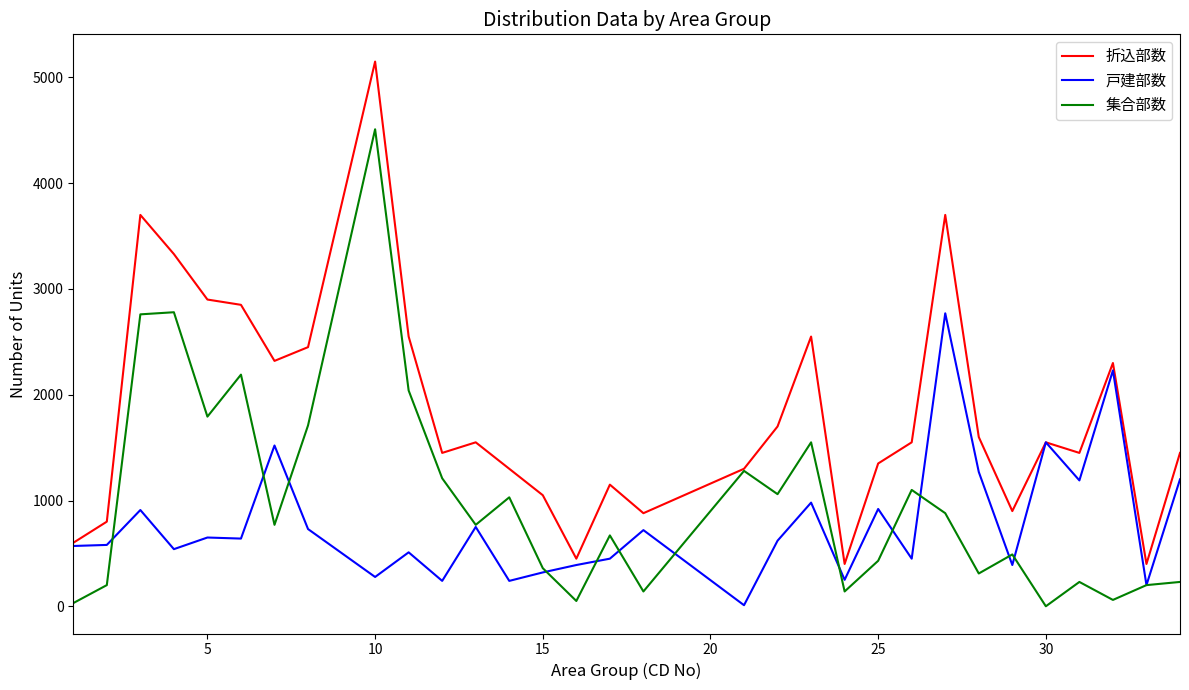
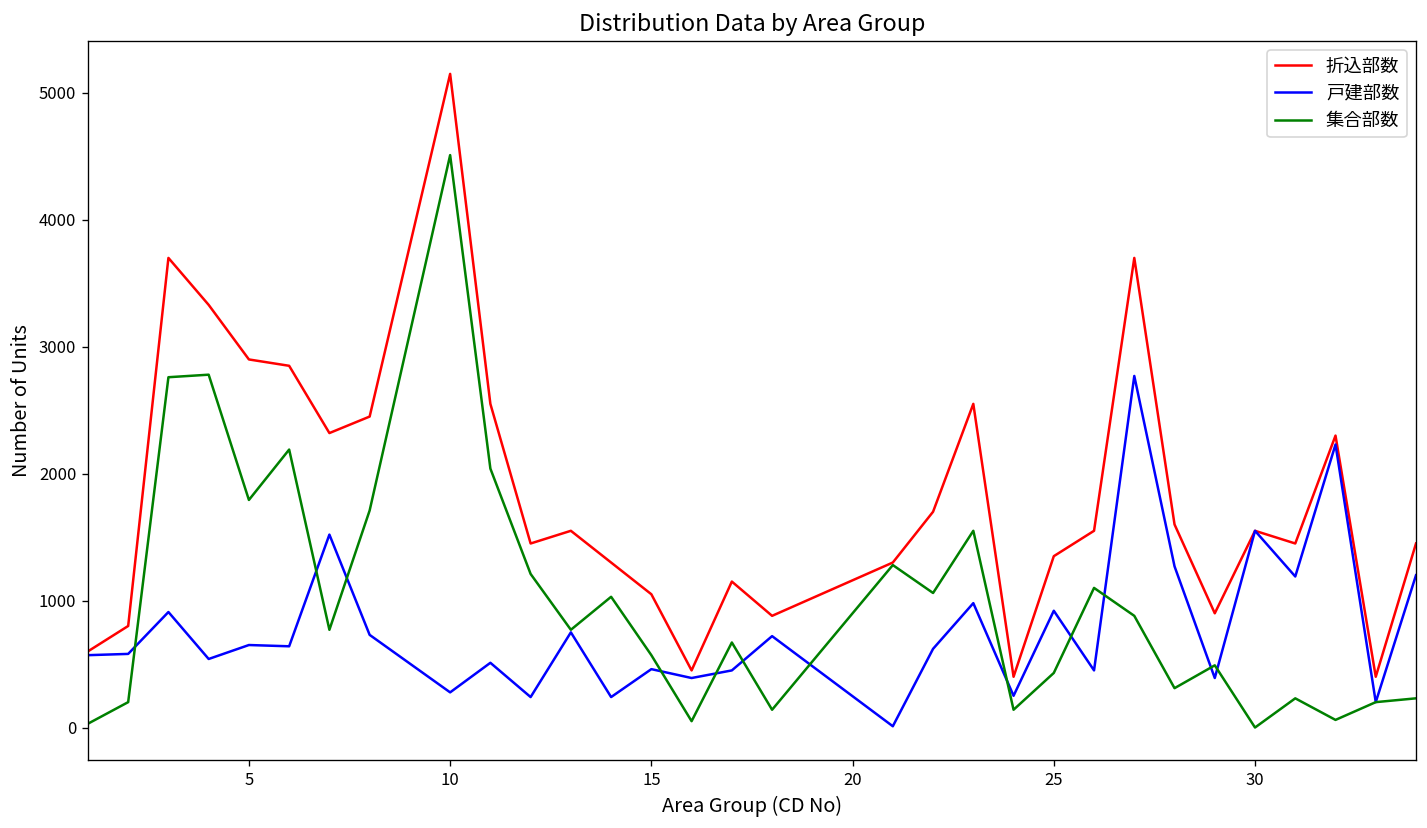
戸建部数, 15: 320 -> 460
集合部数, 15: 360 -> 570
